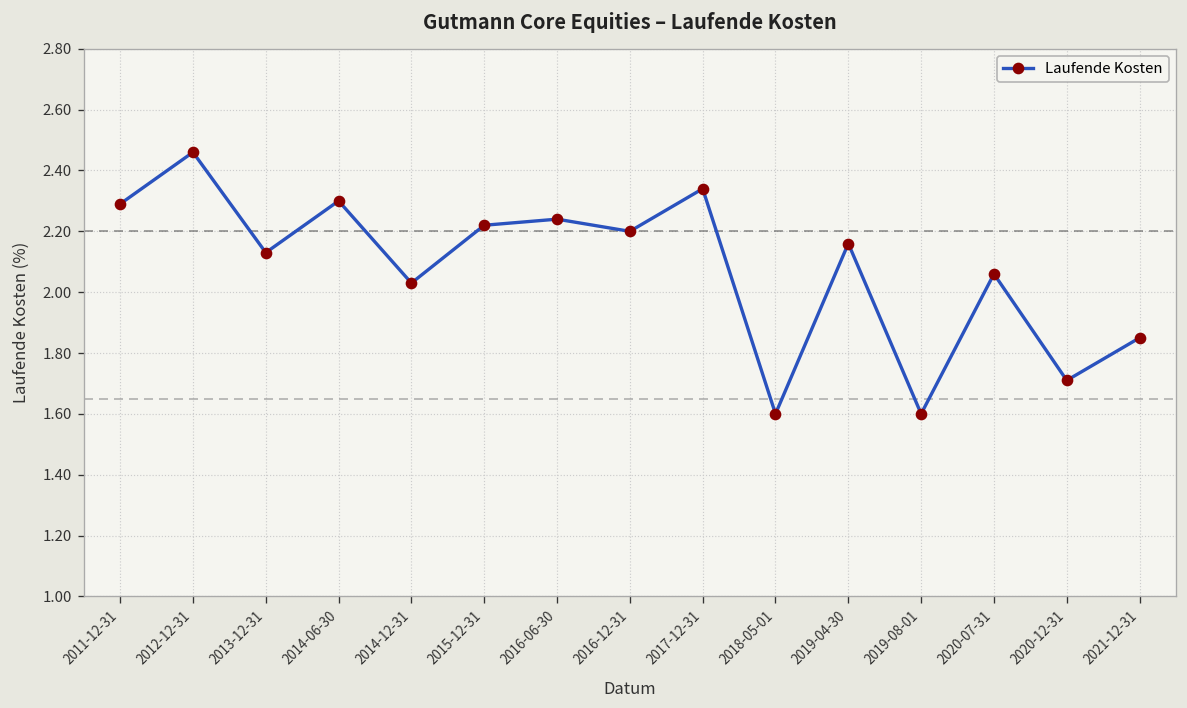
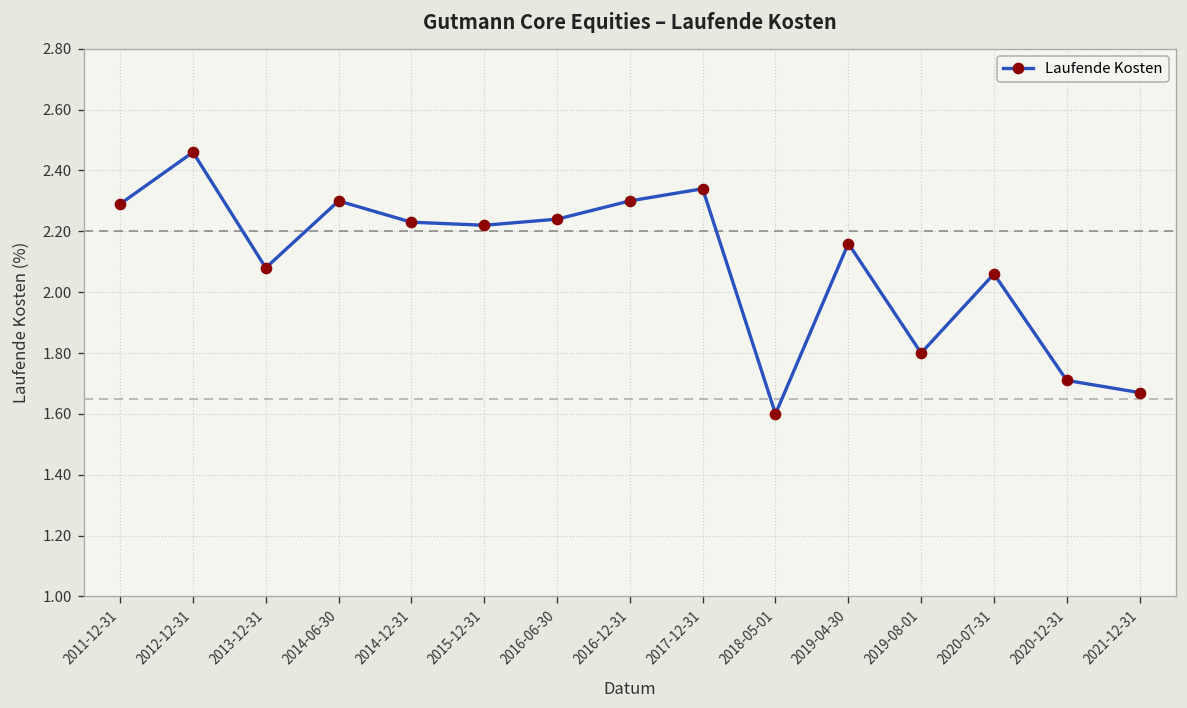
2013-12-31: 2.13 -> 2.08
2014-12-31: 2.03 -> 2.23
2016-12-31: 2.2 -> 2.3
2019-08-01: 1.6 -> 1.8
2021-12-31: 1.85 -> 1.67
